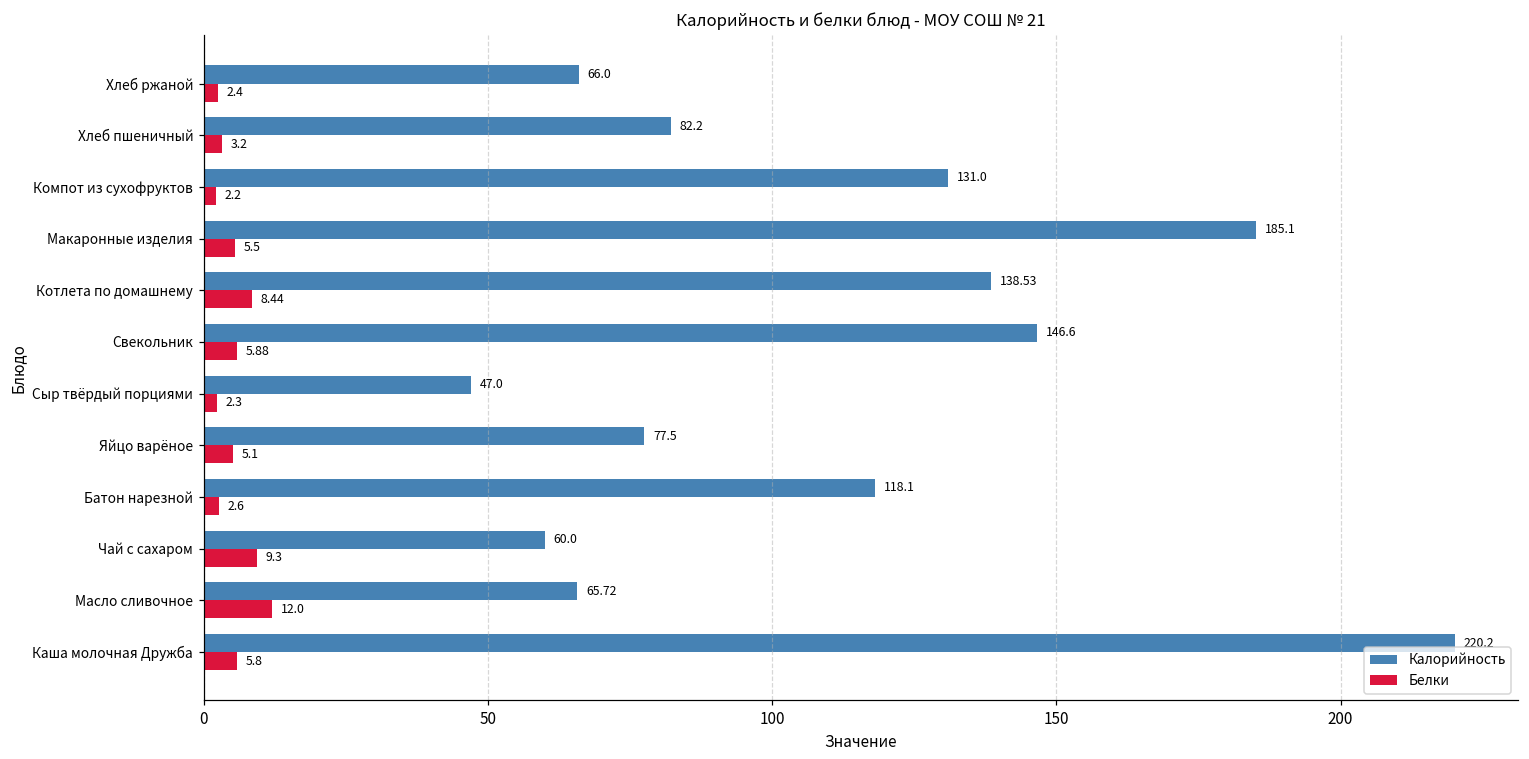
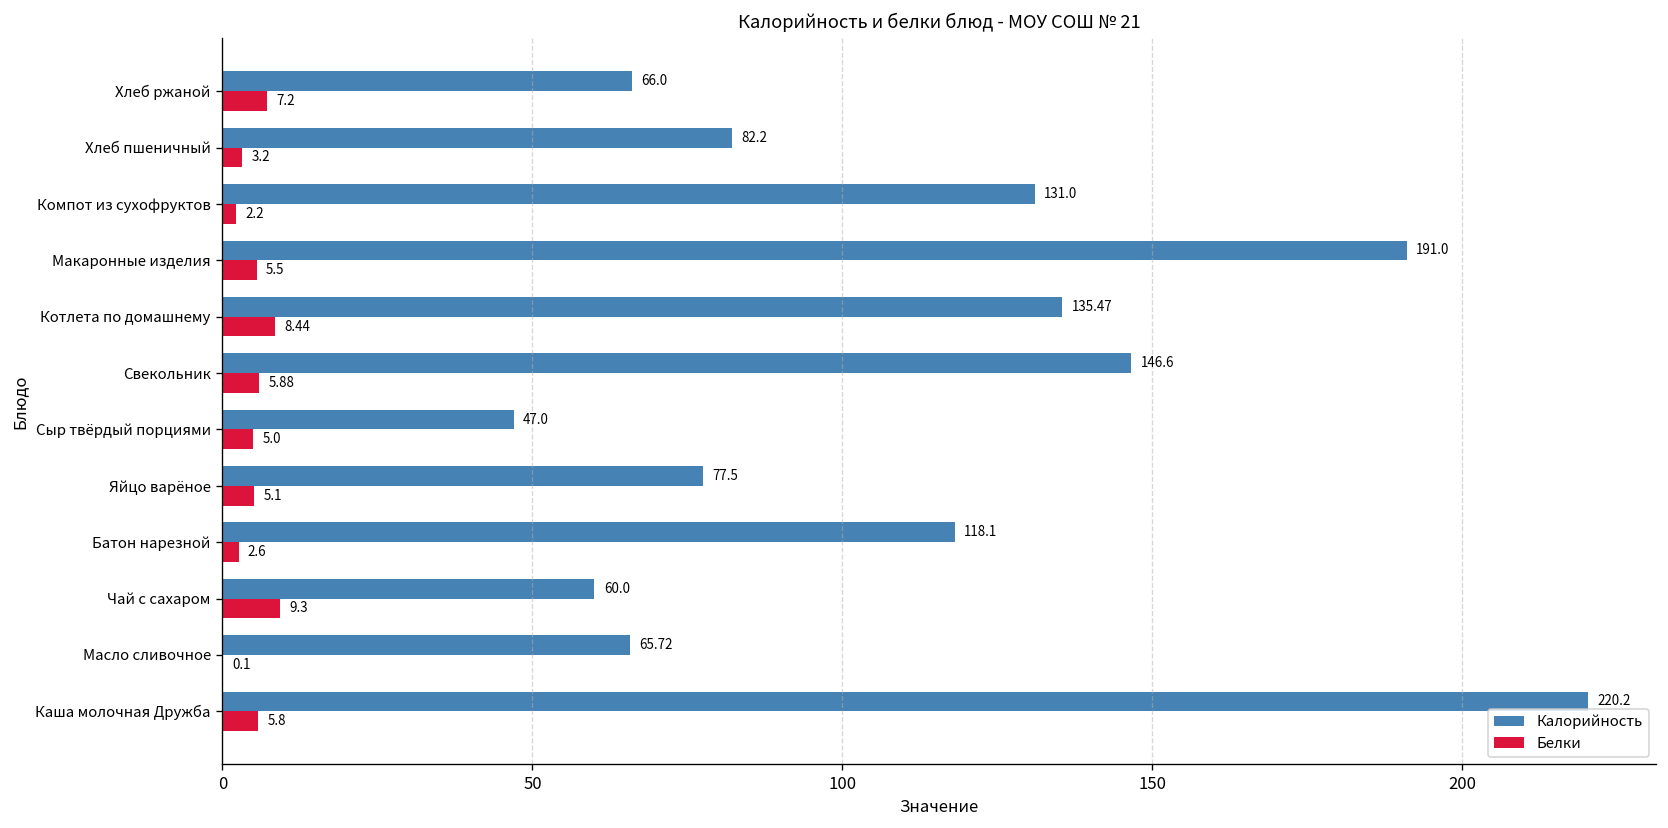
Белки, Хлеб ржаной: 2.4 -> 7.2
Калорийность, Макаронные изделия: 185.1 -> 191.0
Калорийность, Котлета по домашнему: 138.53 -> 135.47
Белки, Сыр твёрдый порциями: 2.3 -> 5.0
Белки, Масло сливочное: 12.0 -> 0.1
